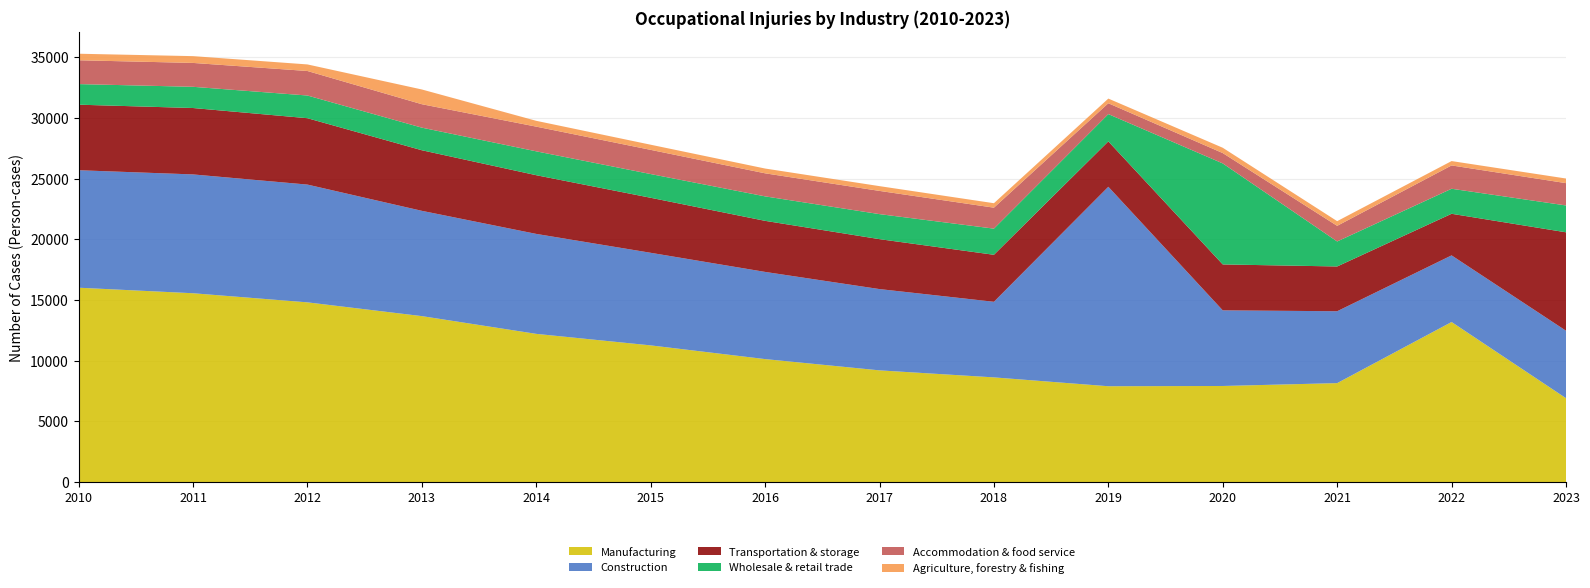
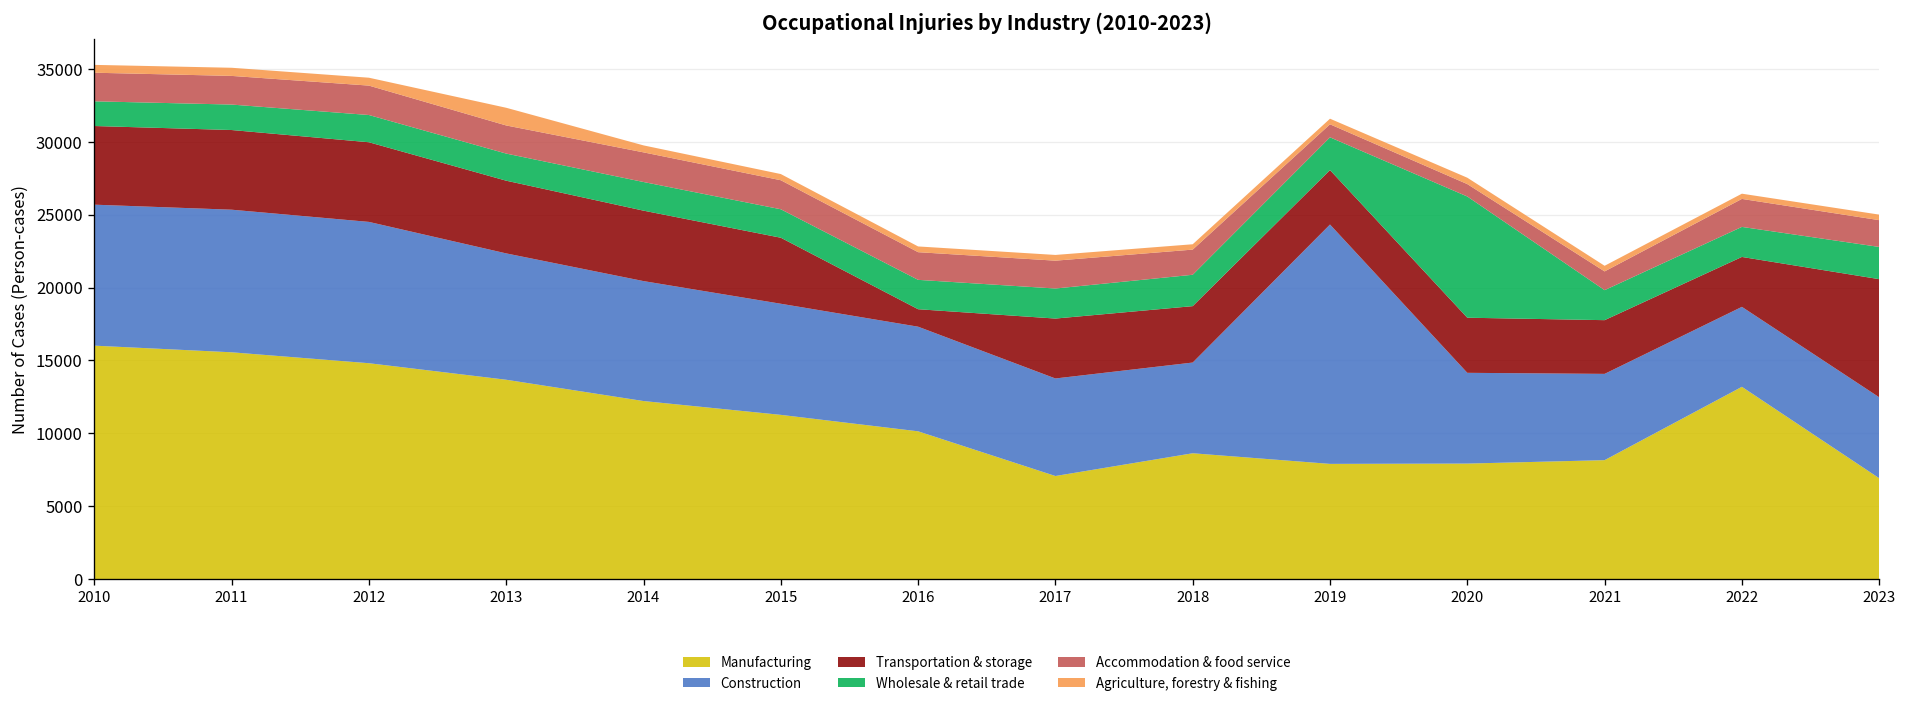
Transportation & storage, 2016: 4200 -> 1200
Manufacturing, 2017: 9200 -> 7100
